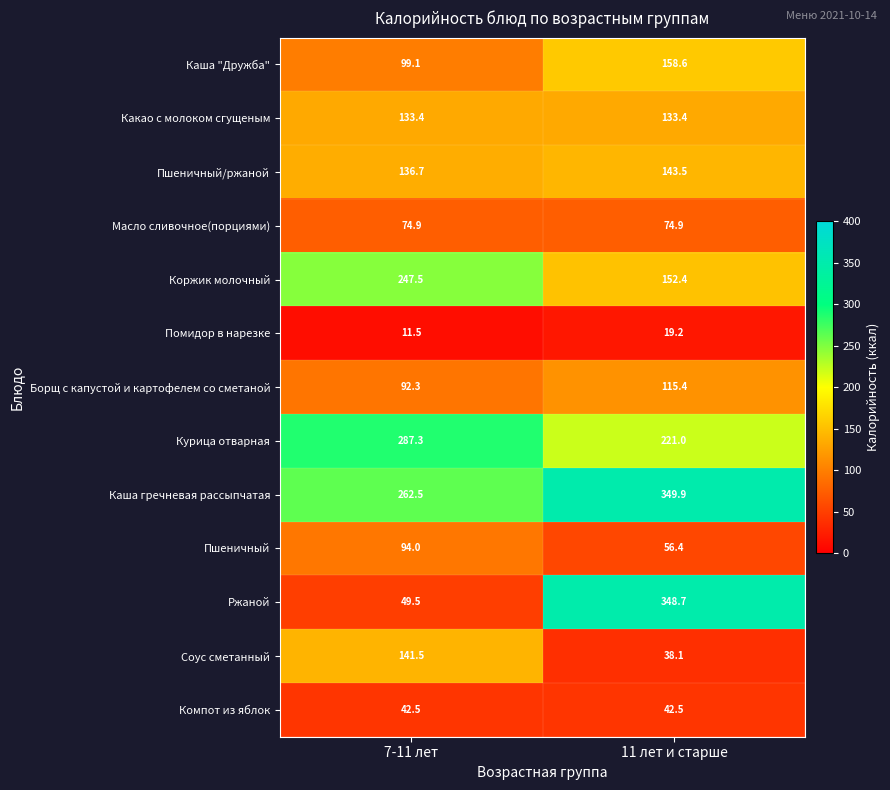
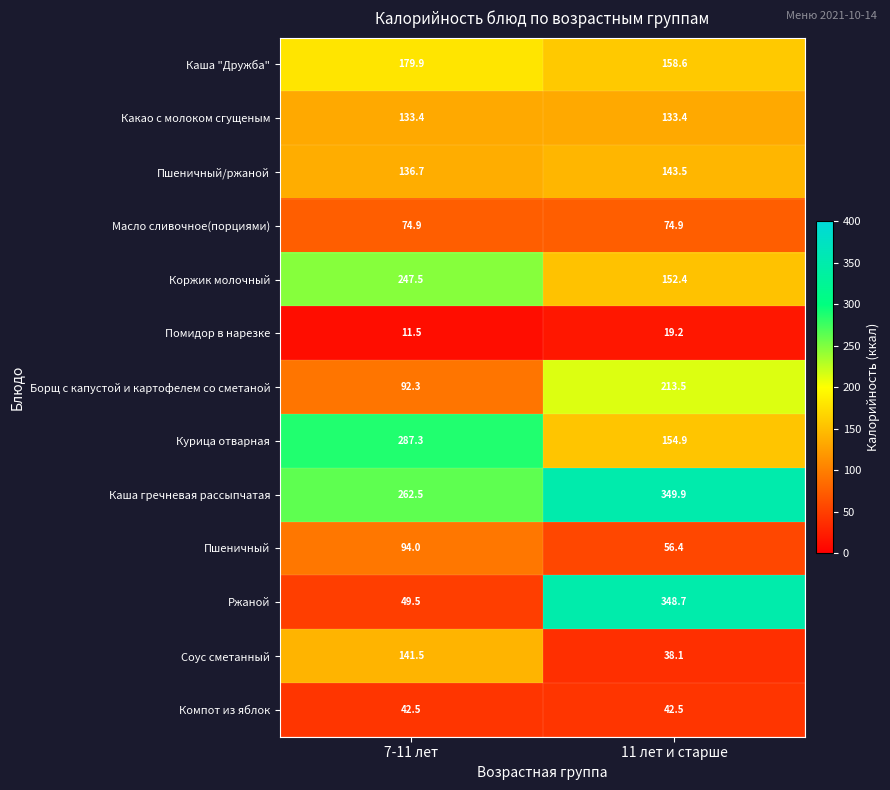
Каша "Дружба", 7-11 лет: 99.1 -> 179.9
Борщ с капустой и картофелем со сметаной, 11 лет и старше: 115.4 -> 213.5
Курица отварная, 11 лет и старше: 221.0 -> 154.9
